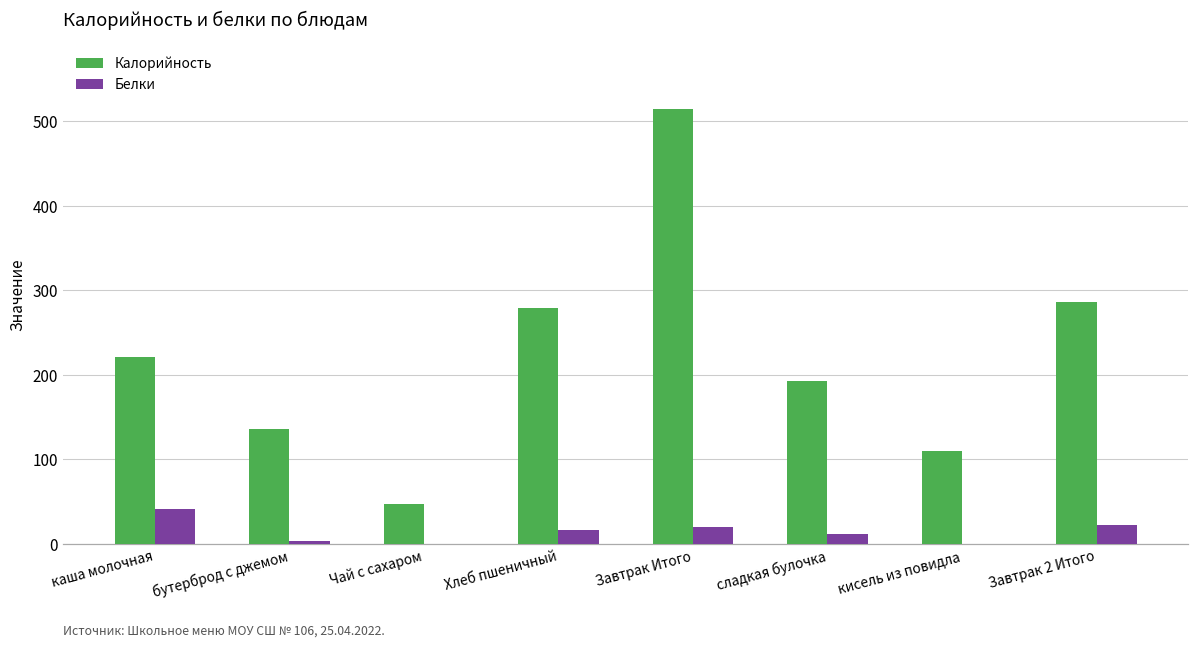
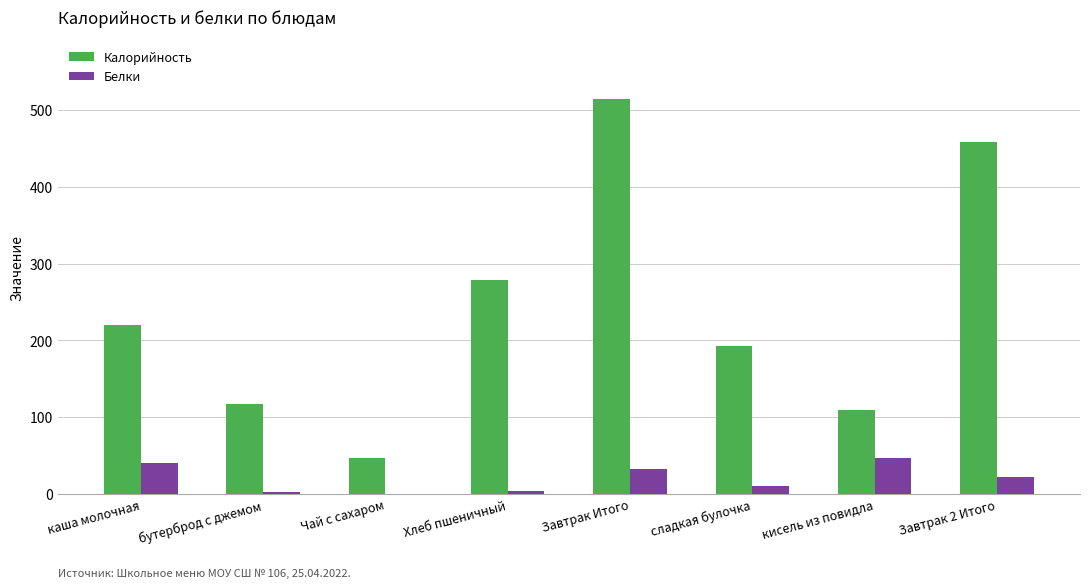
Калорийность, бутерброд с джемом: 140 -> 120
Белки, Хлеб пшеничный: 20 -> 0
Белки, Завтрак Итого: 20 -> 30
Белки, кисель из повидла: 0 -> 50
Калорийность, Завтрак 2 Итого: 290 -> 460
